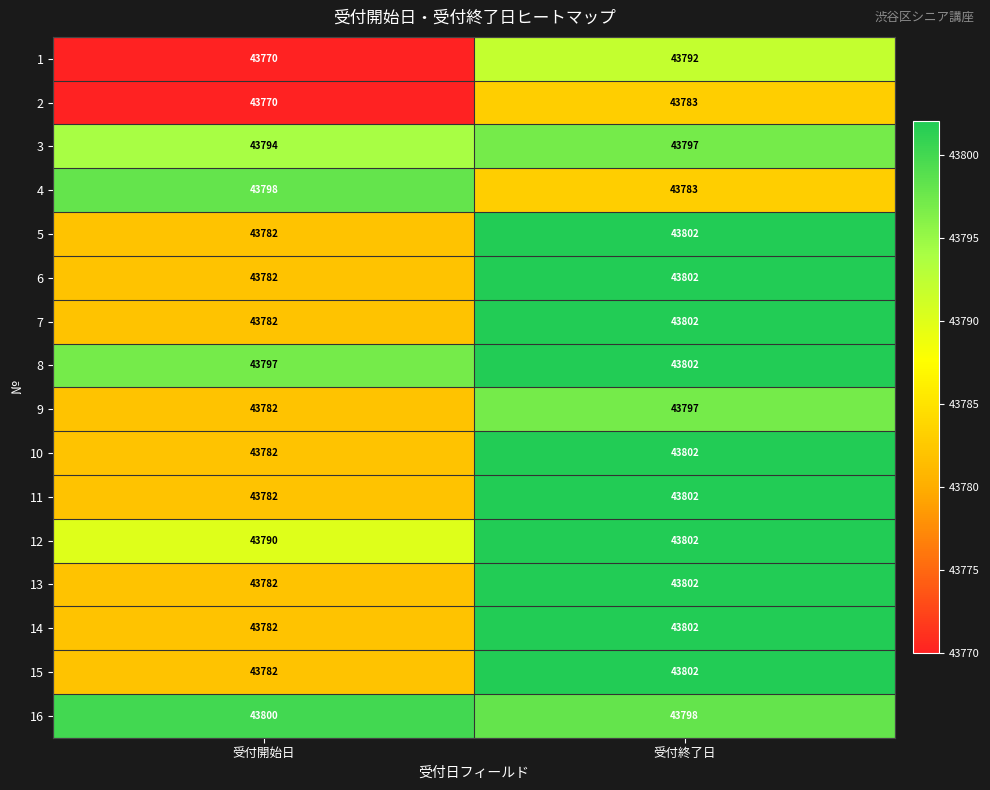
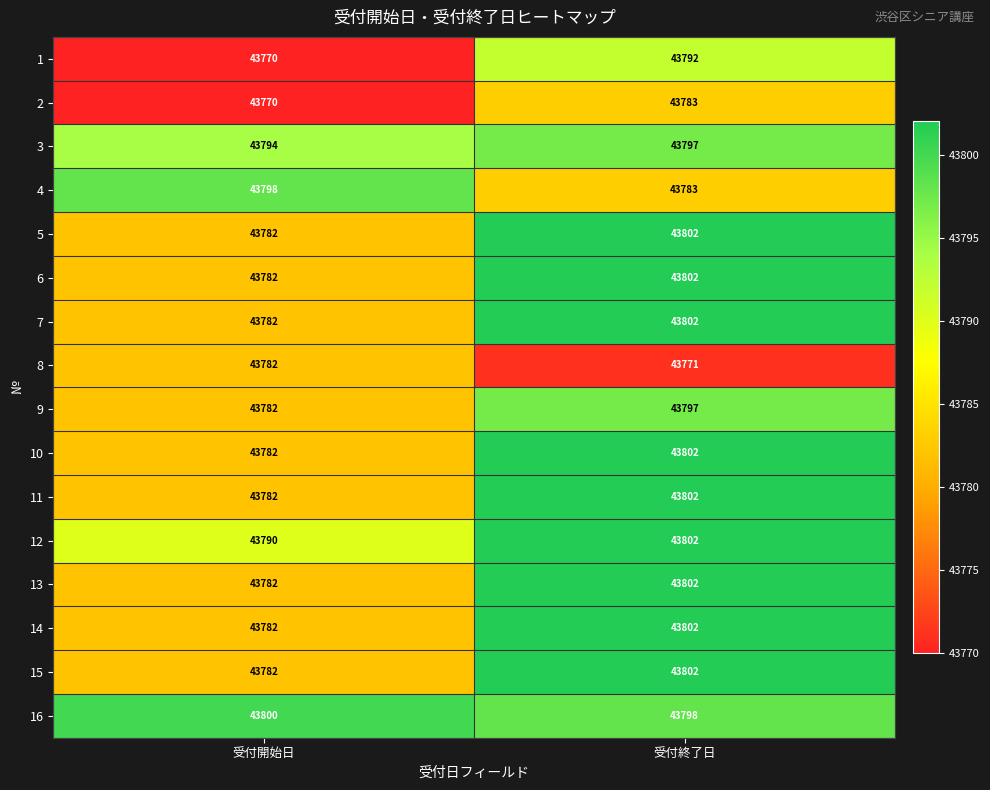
8, 受付開始日: 43797 -> 43782
8, 受付終了日: 43802 -> 43771
